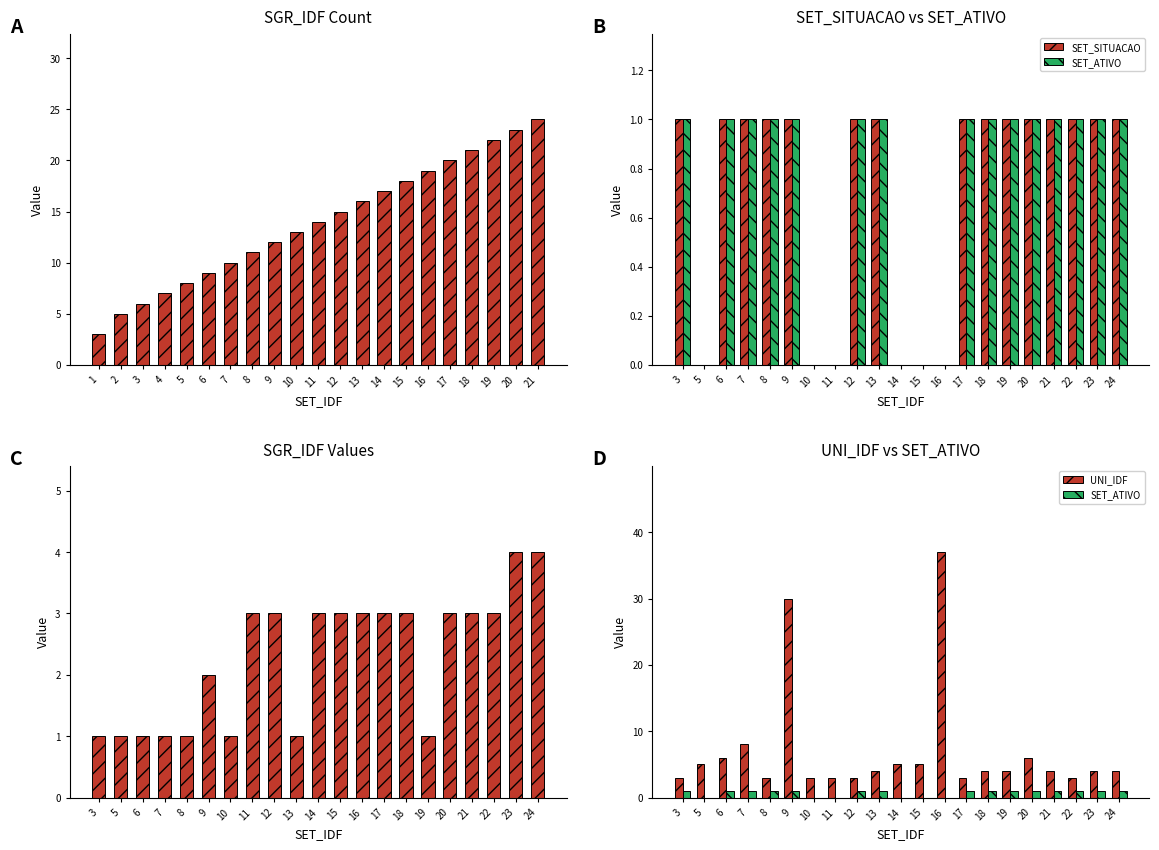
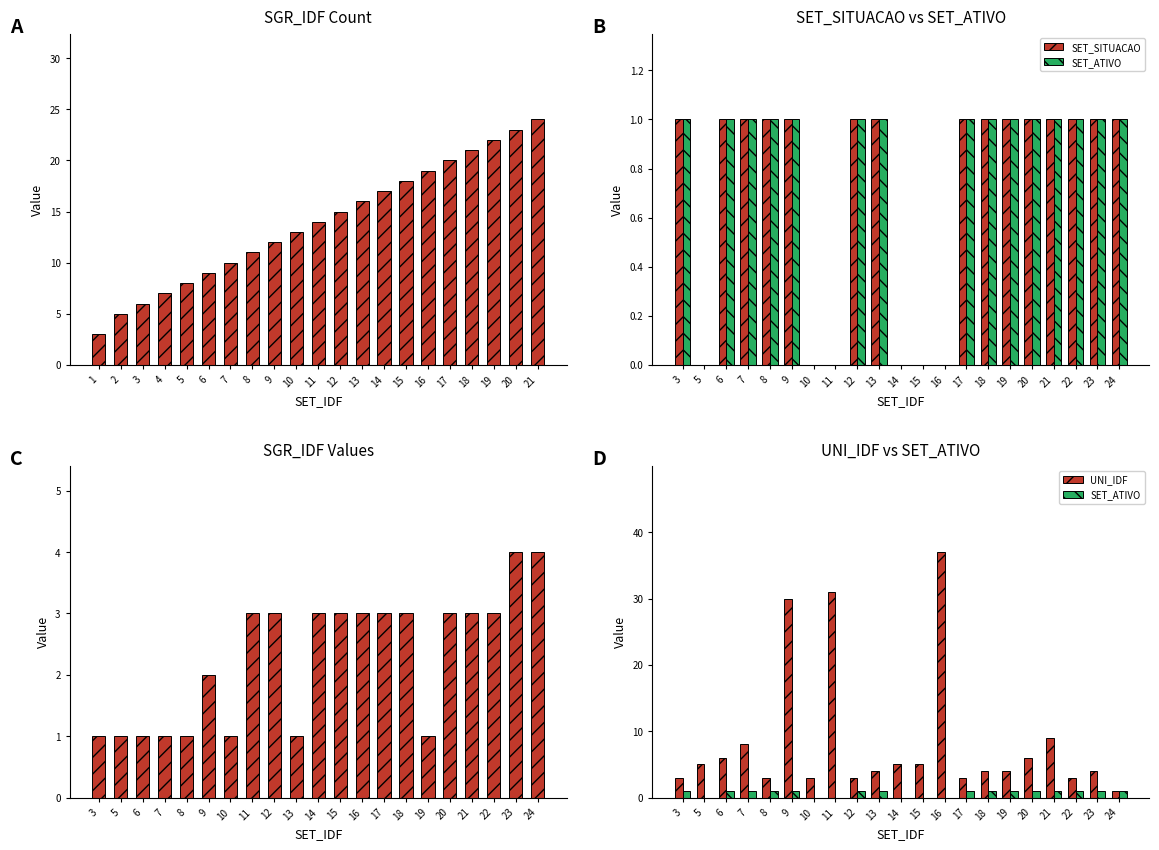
UNI_IDF vs SET_ATIVO, UNI_IDF, 11: 3 -> 31
UNI_IDF vs SET_ATIVO, UNI_IDF, 21: 4 -> 9
UNI_IDF vs SET_ATIVO, UNI_IDF, 24: 4 -> 1
